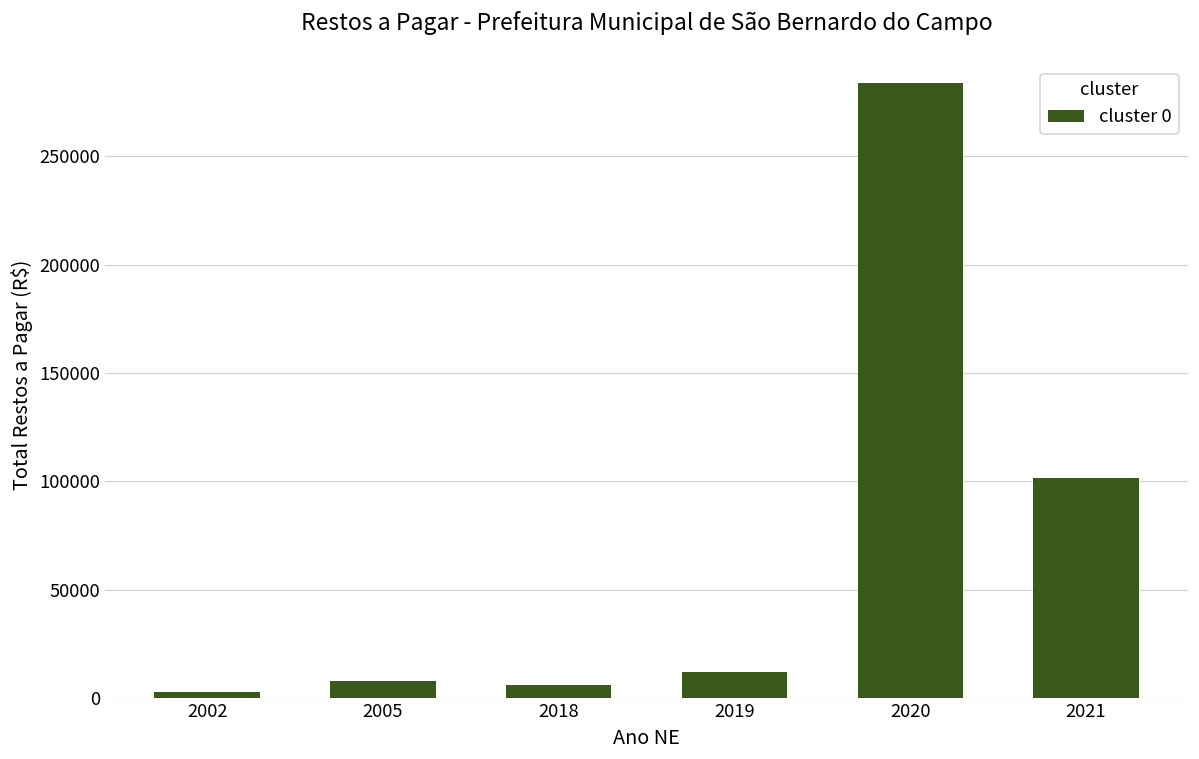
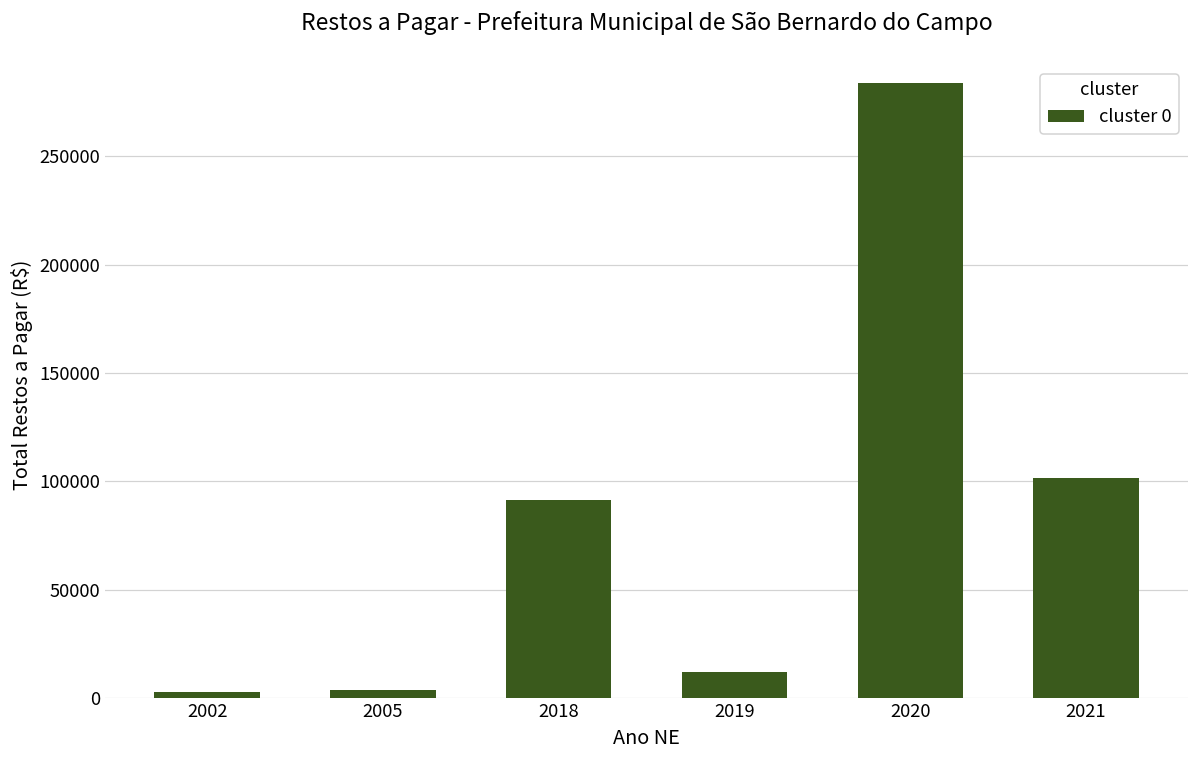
2005: 8000 -> 4000
2018: 6000 -> 91000
